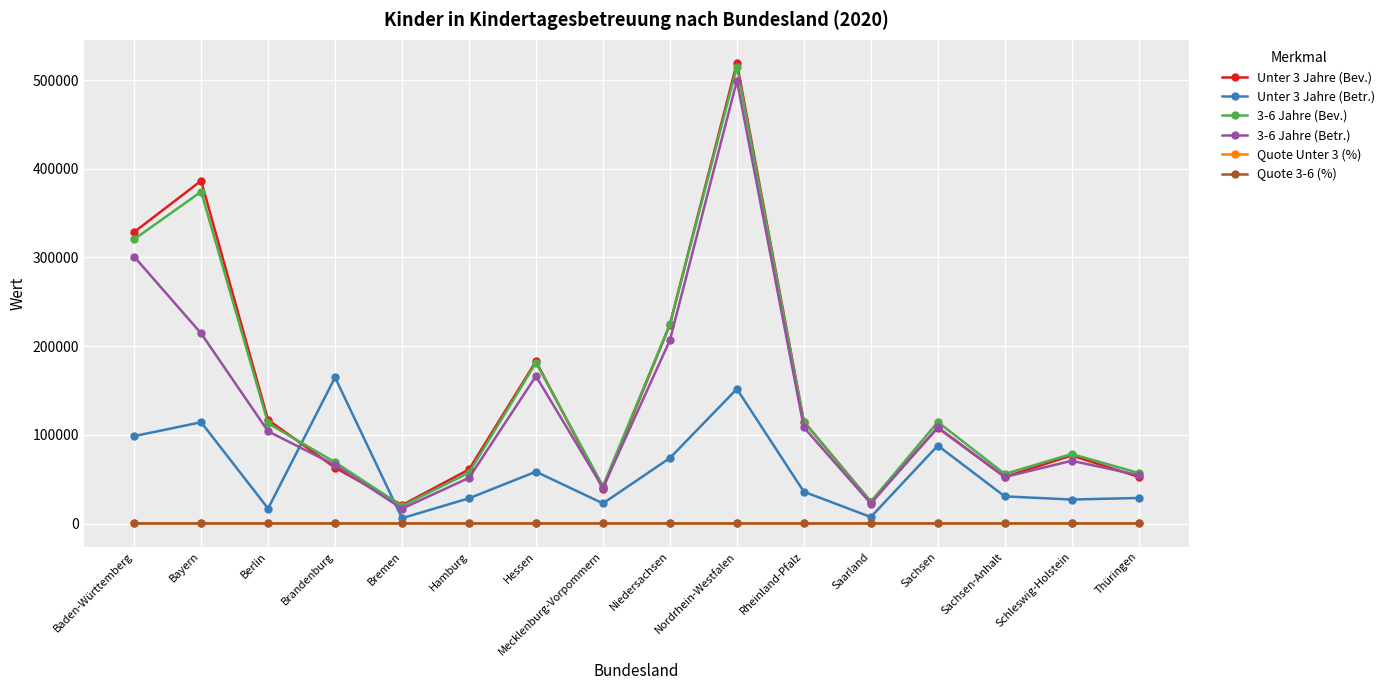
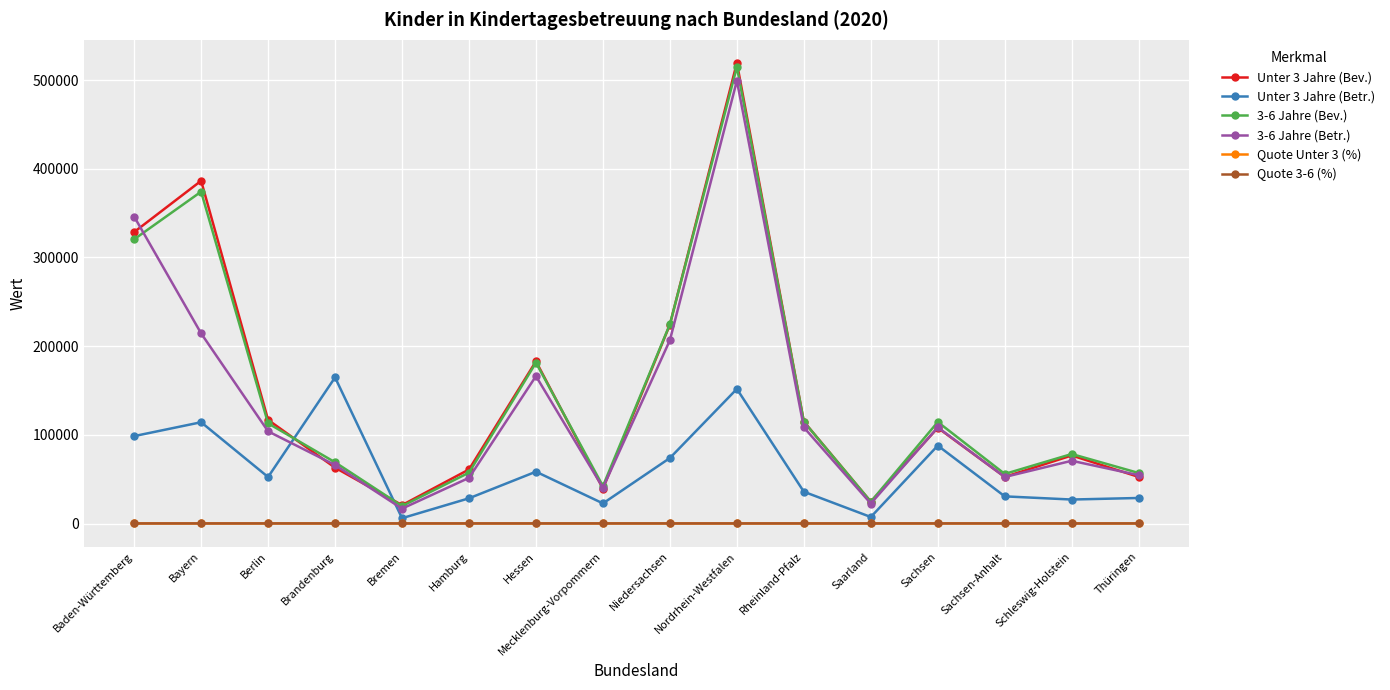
3-6 Jahre (Betr.), Baden-Württemberg: 300000 -> 350000
Unter 3 Jahre (Betr.), Berlin: 20000 -> 50000
